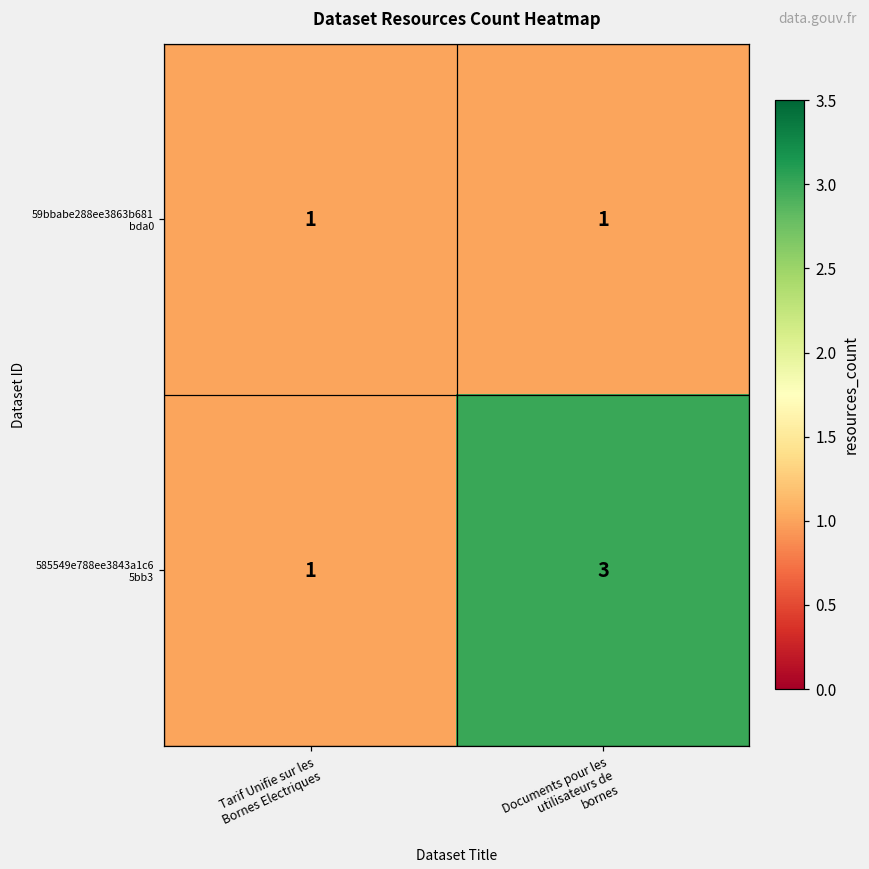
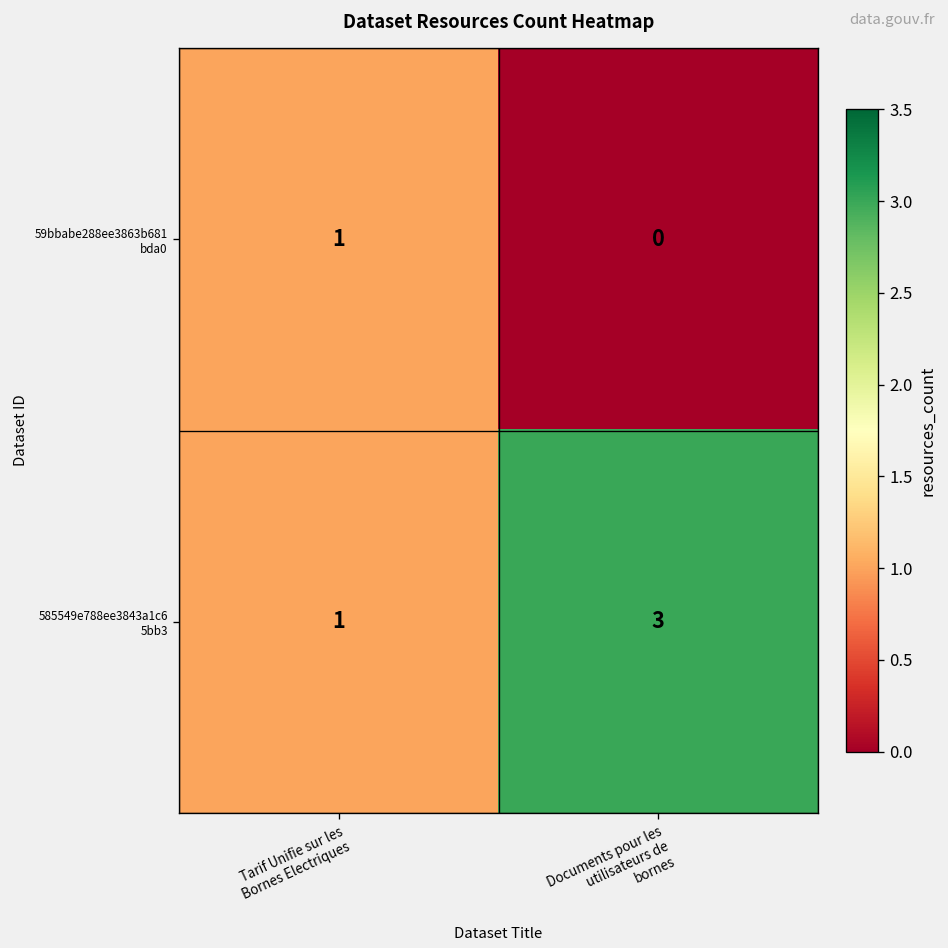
59bbabe288ee3863b681 bda0, Documents pour les utilisateurs de bornes: 1 -> 0
